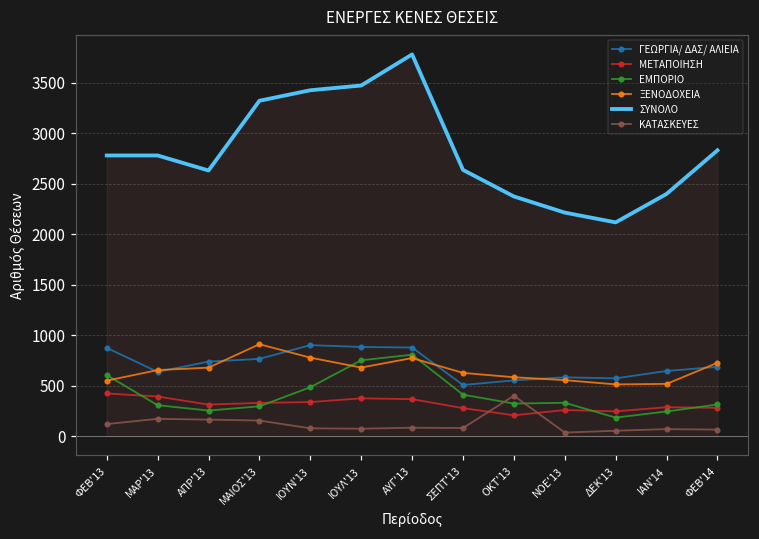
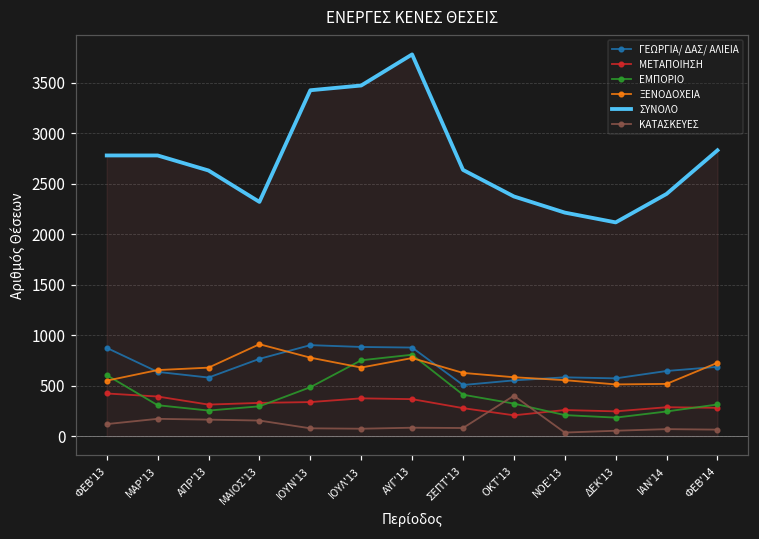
ΓΕΩΡΓΙΑ/ ΔΑΣ/ ΑΛΙΕΙΑ, ΑΠΡ'13: 700 -> 600
ΣΥΝΟΛΟ, ΜΑΙΟΣ'13: 3300 -> 2300
ΕΜΠΟΡΙΟ, ΝΟΕ'13: 300 -> 200
